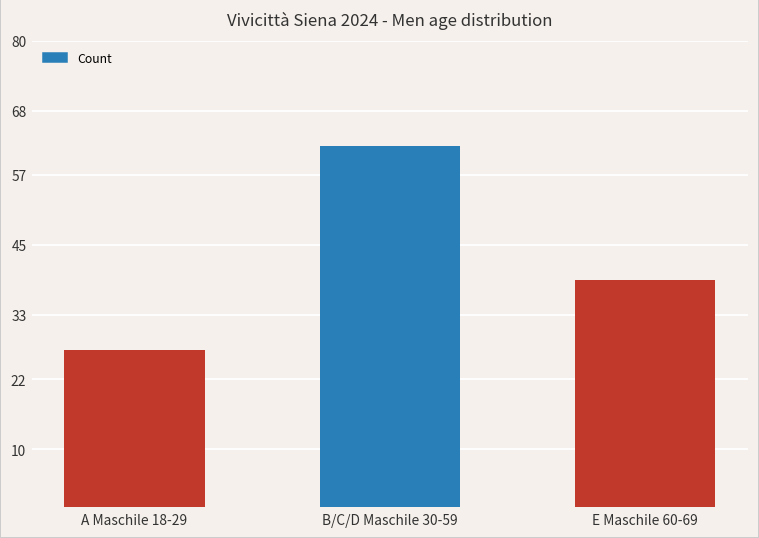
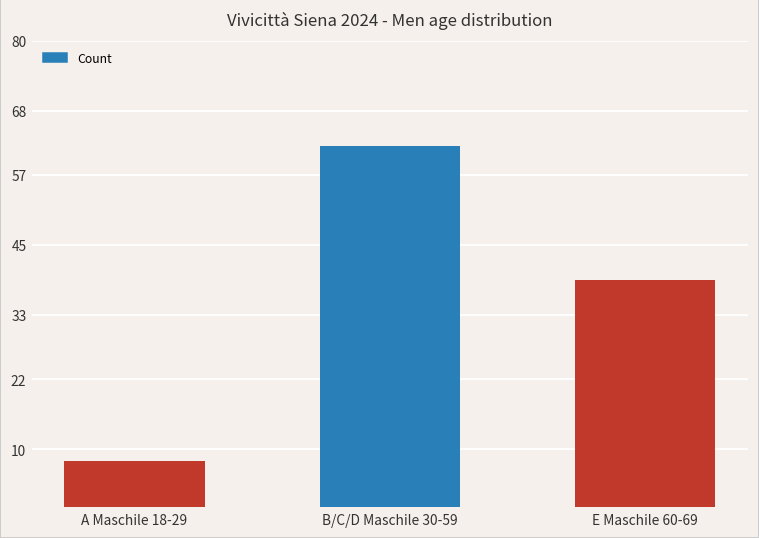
A Maschile 18-29: 27 -> 8
